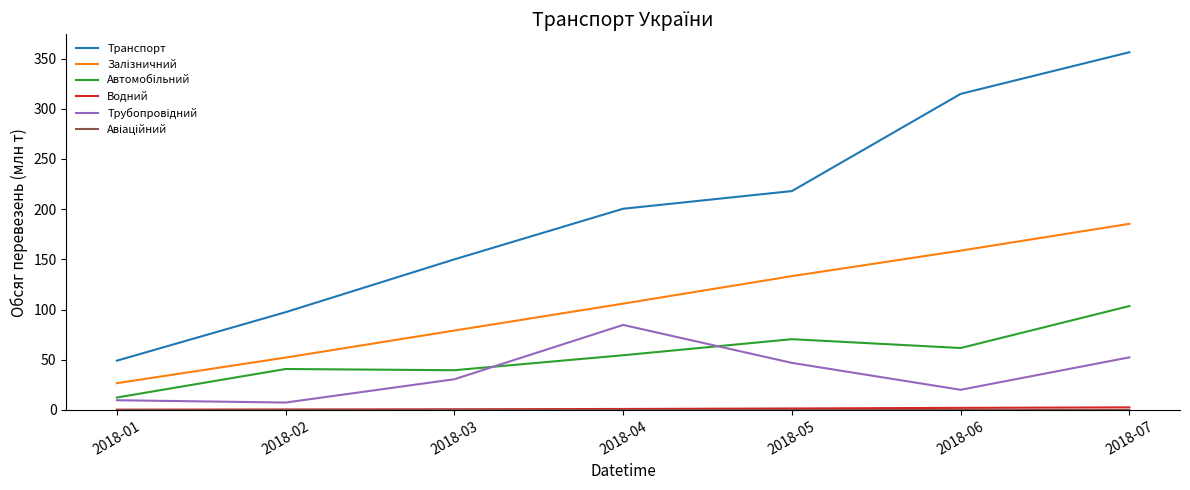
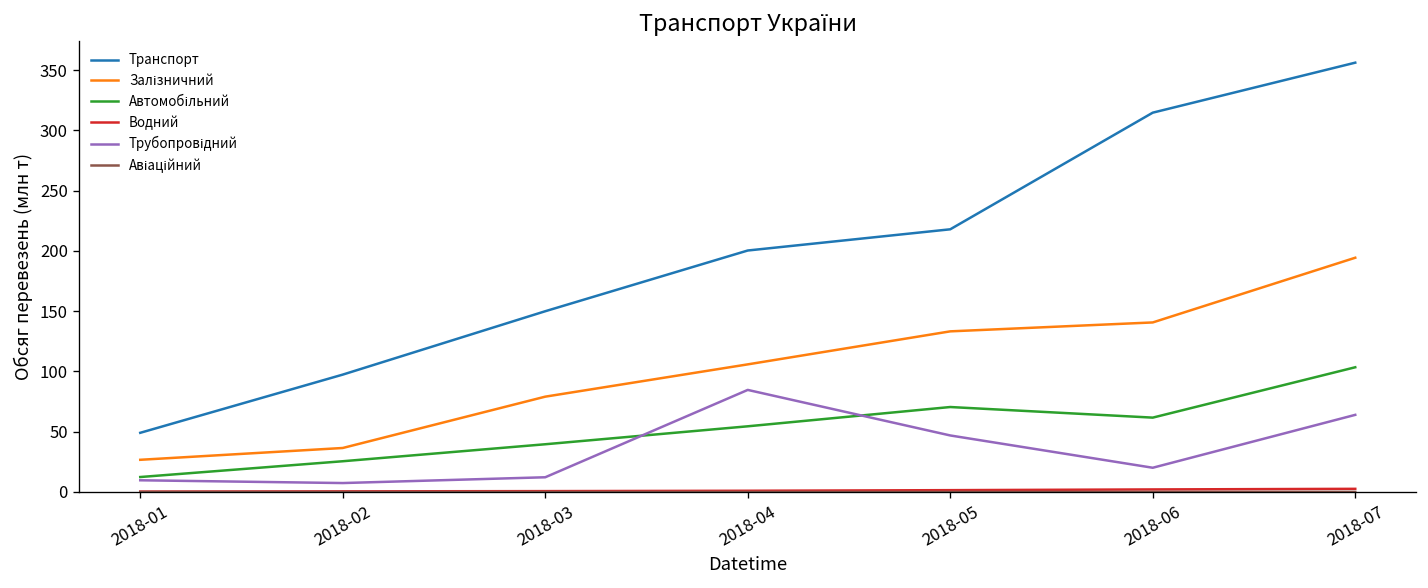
Залізничний, 2018-02: 52 -> 37
Автомобільний, 2018-02: 41 -> 26
Трубопровідний, 2018-03: 31 -> 12
Залізничний, 2018-06: 159 -> 141
Залізничний, 2018-07: 185 -> 194
Трубопровідний, 2018-07: 52 -> 64
